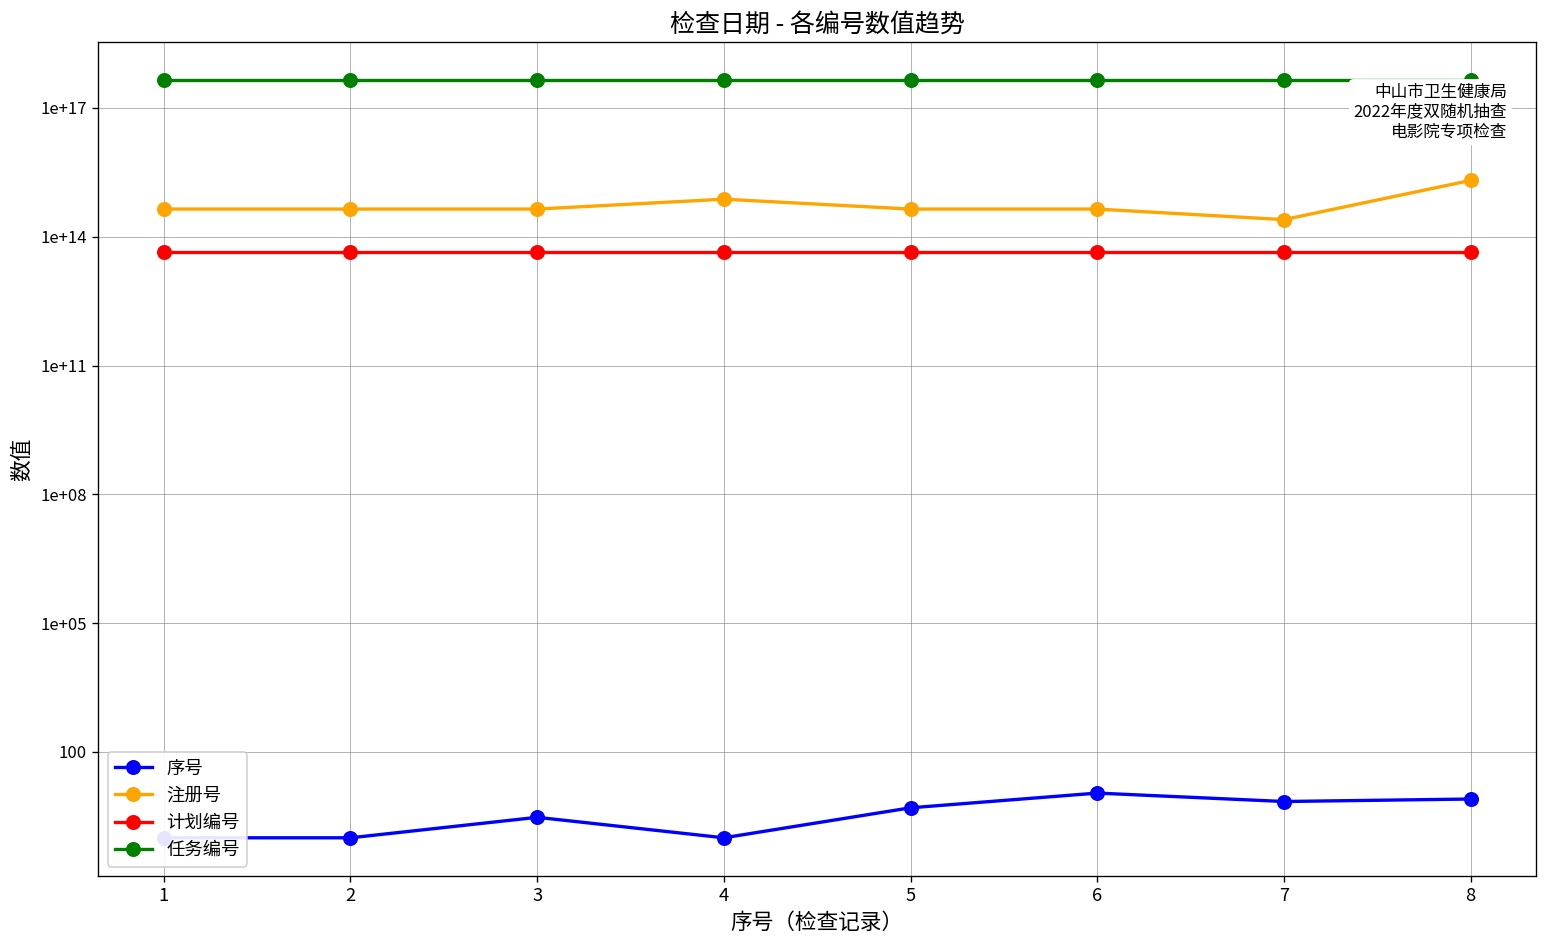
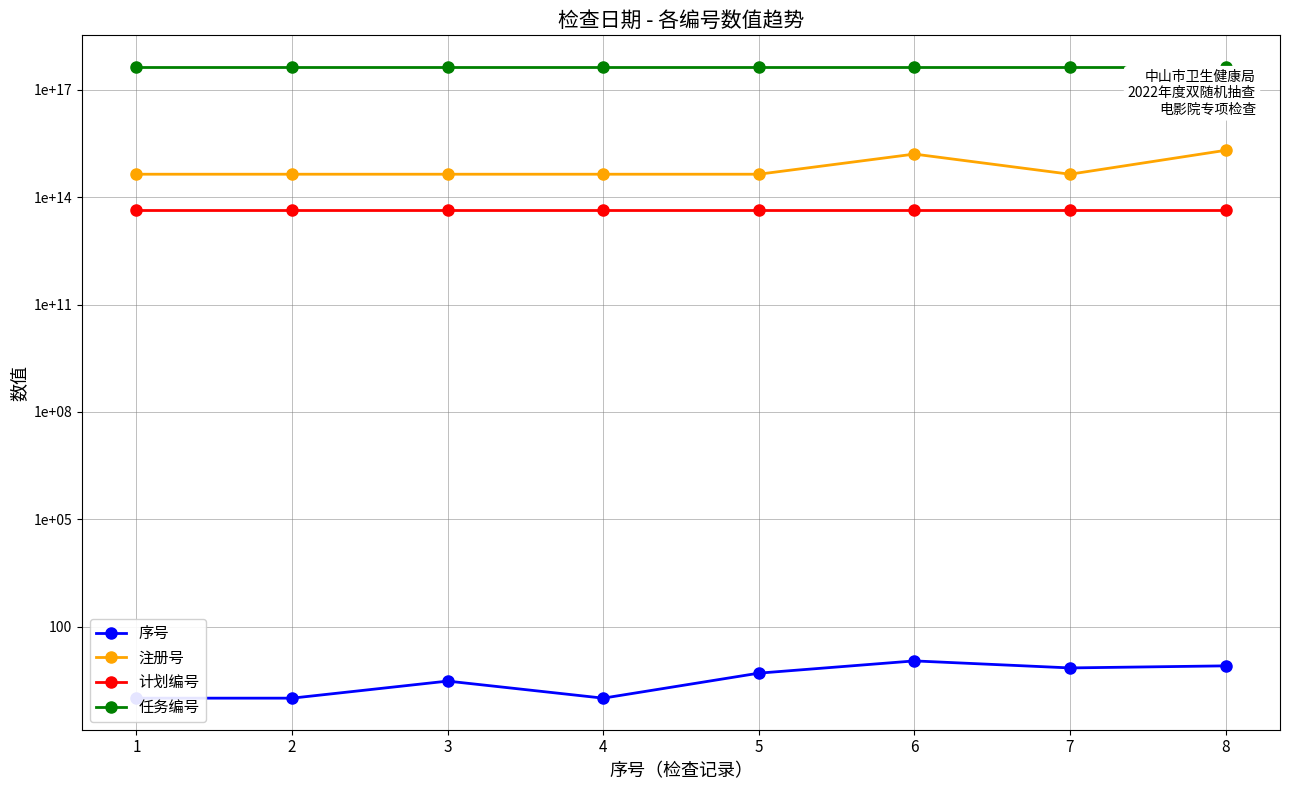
注册号, 4: 800000000000000 -> 400000000000000
注册号, 6: 400000000000000 -> 2000000000000000
注册号, 7: 300000000000000 -> 400000000000000
